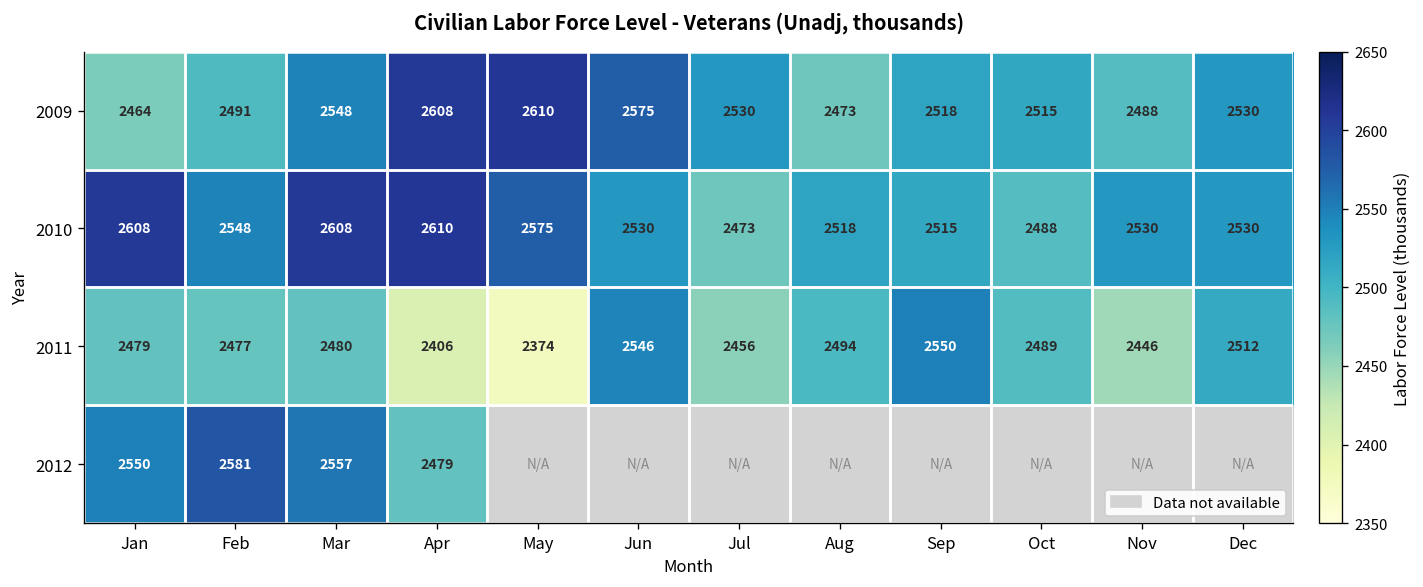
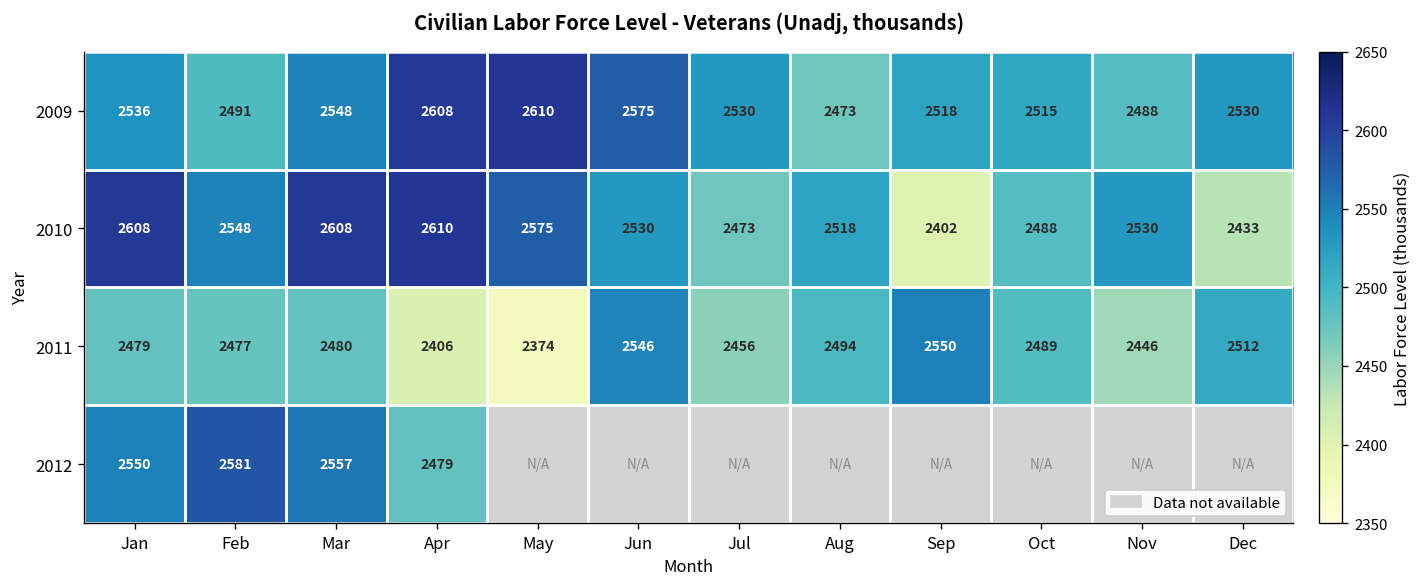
2009, Jan: 2464 -> 2536
2010, Sep: 2515 -> 2402
2010, Dec: 2530 -> 2433
